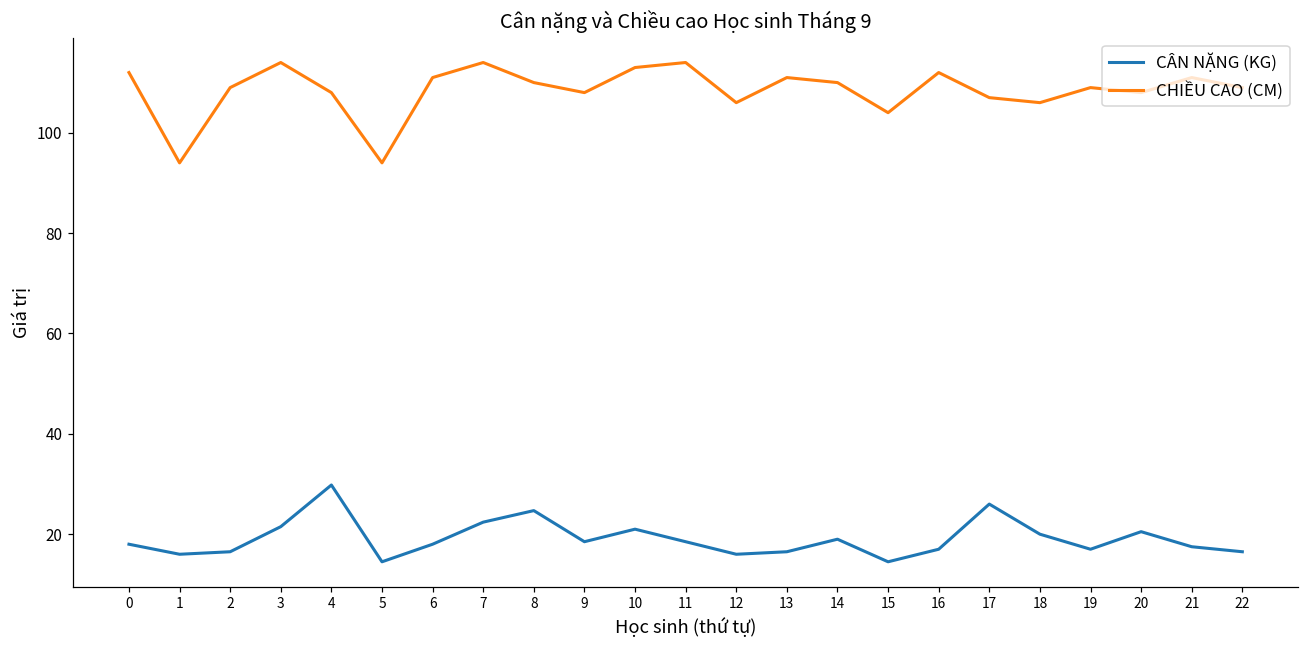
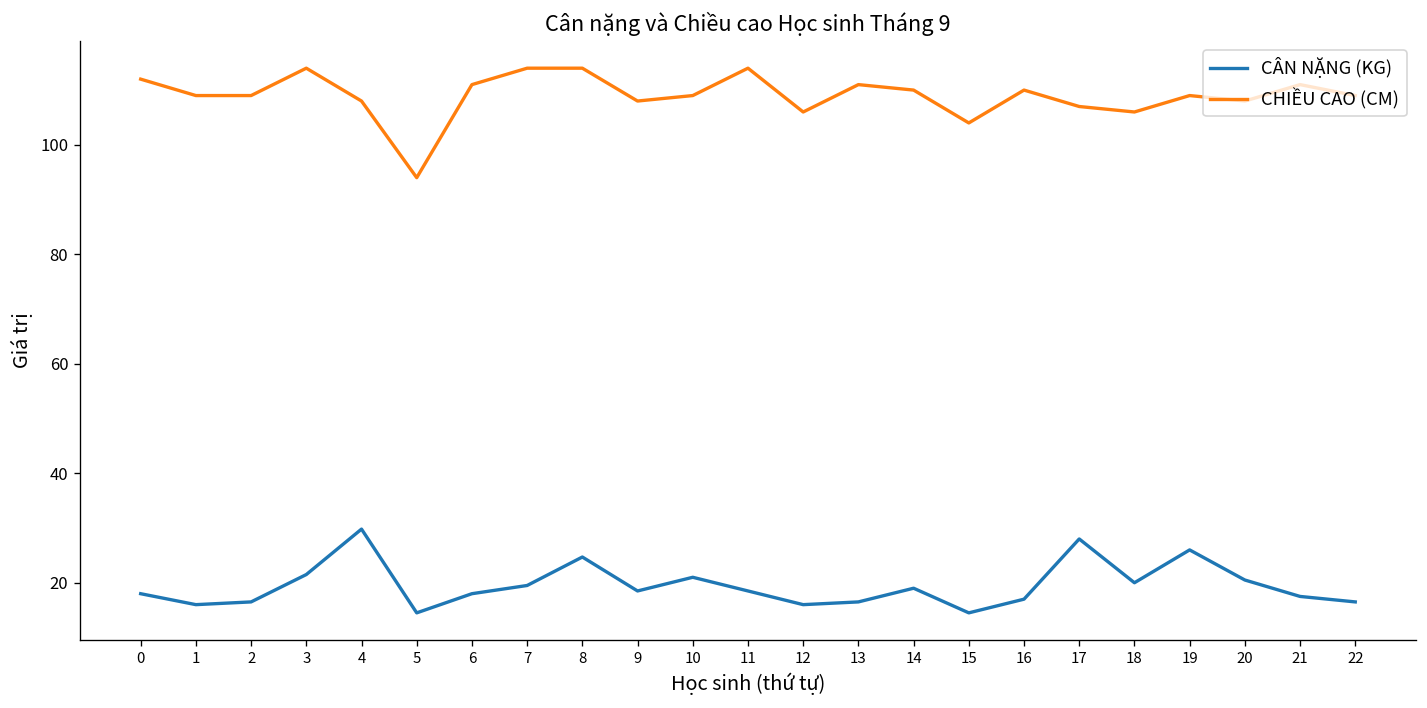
CHIỀU CAO (CM), 1: 94 -> 109
CÂN NẶNG (KG), 7: 22 -> 20
CHIỀU CAO (CM), 8: 110 -> 114
CHIỀU CAO (CM), 10: 113 -> 109
CHIỀU CAO (CM), 16: 112 -> 110
CÂN NẶNG (KG), 17: 26 -> 28
CÂN NẶNG (KG), 19: 17 -> 26
